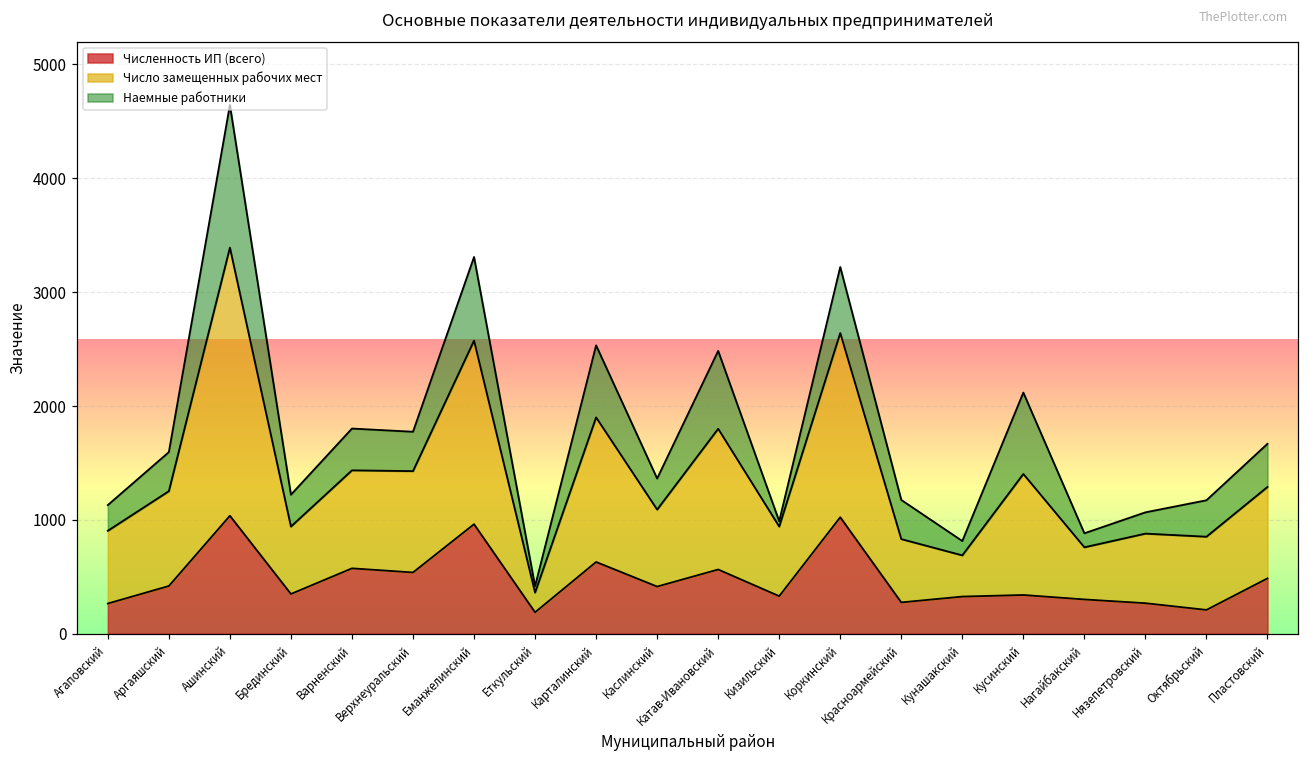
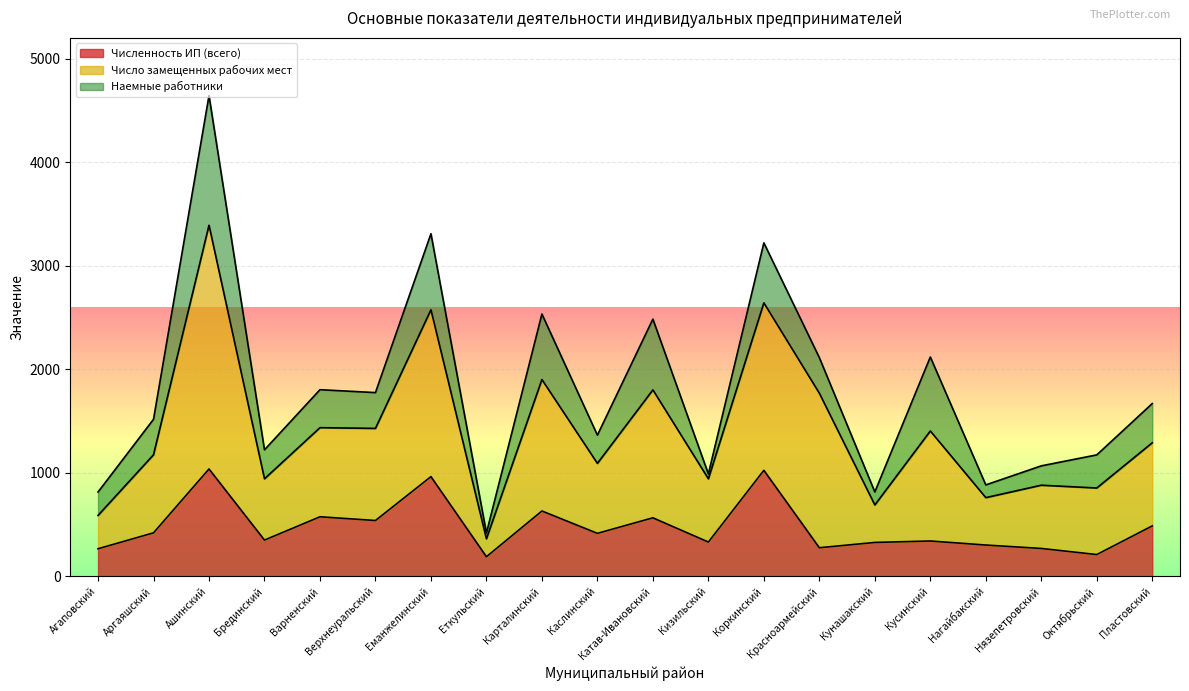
Число замещенных рабочих мест, Агаповский: 640 -> 320
Число замещенных рабочих мест, Аргаяшский: 830 -> 750
Число замещенных рабочих мест, Красноармейский: 560 -> 1490
